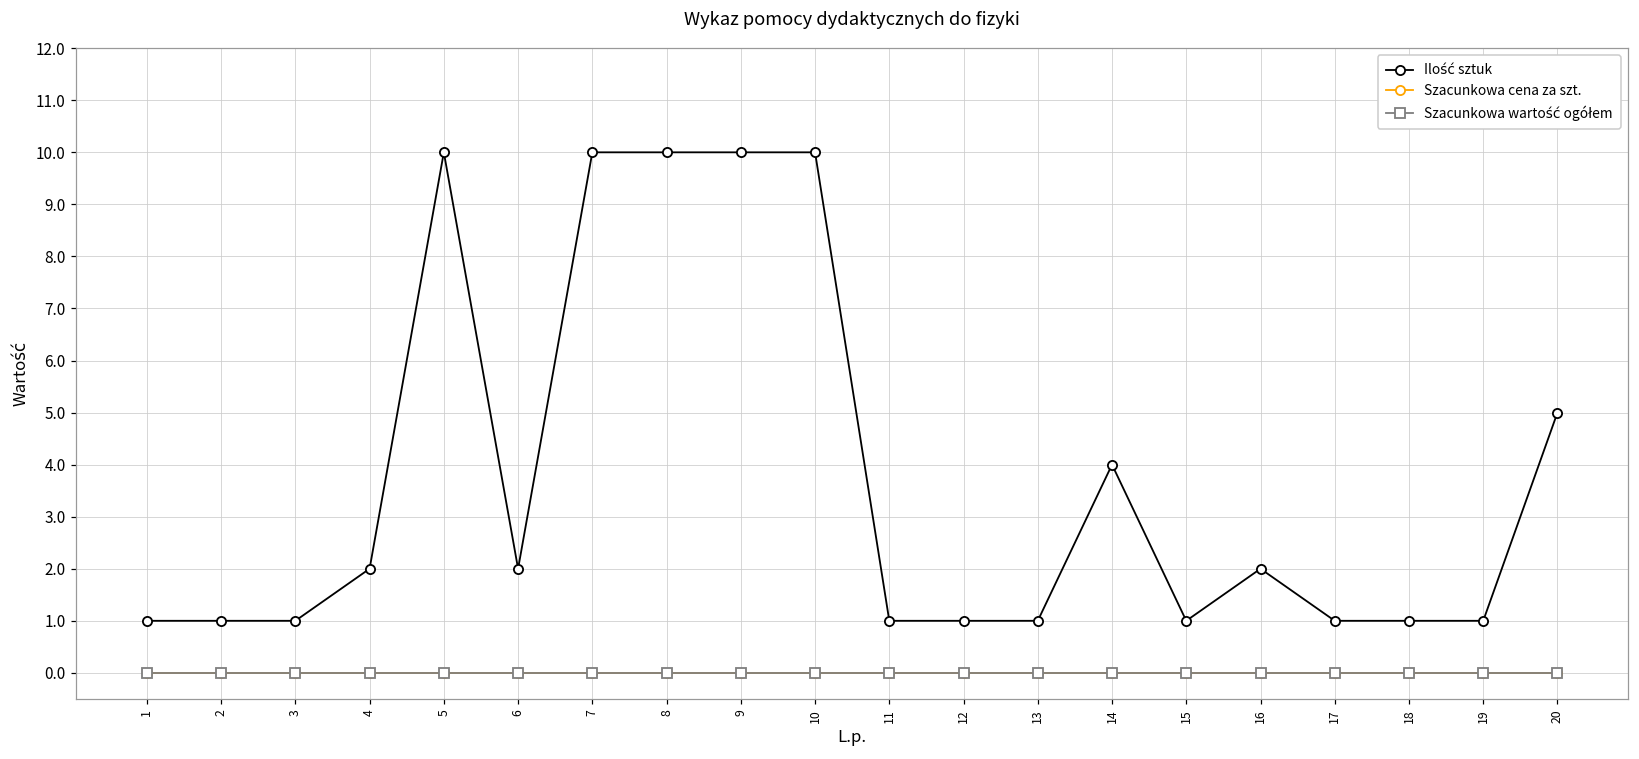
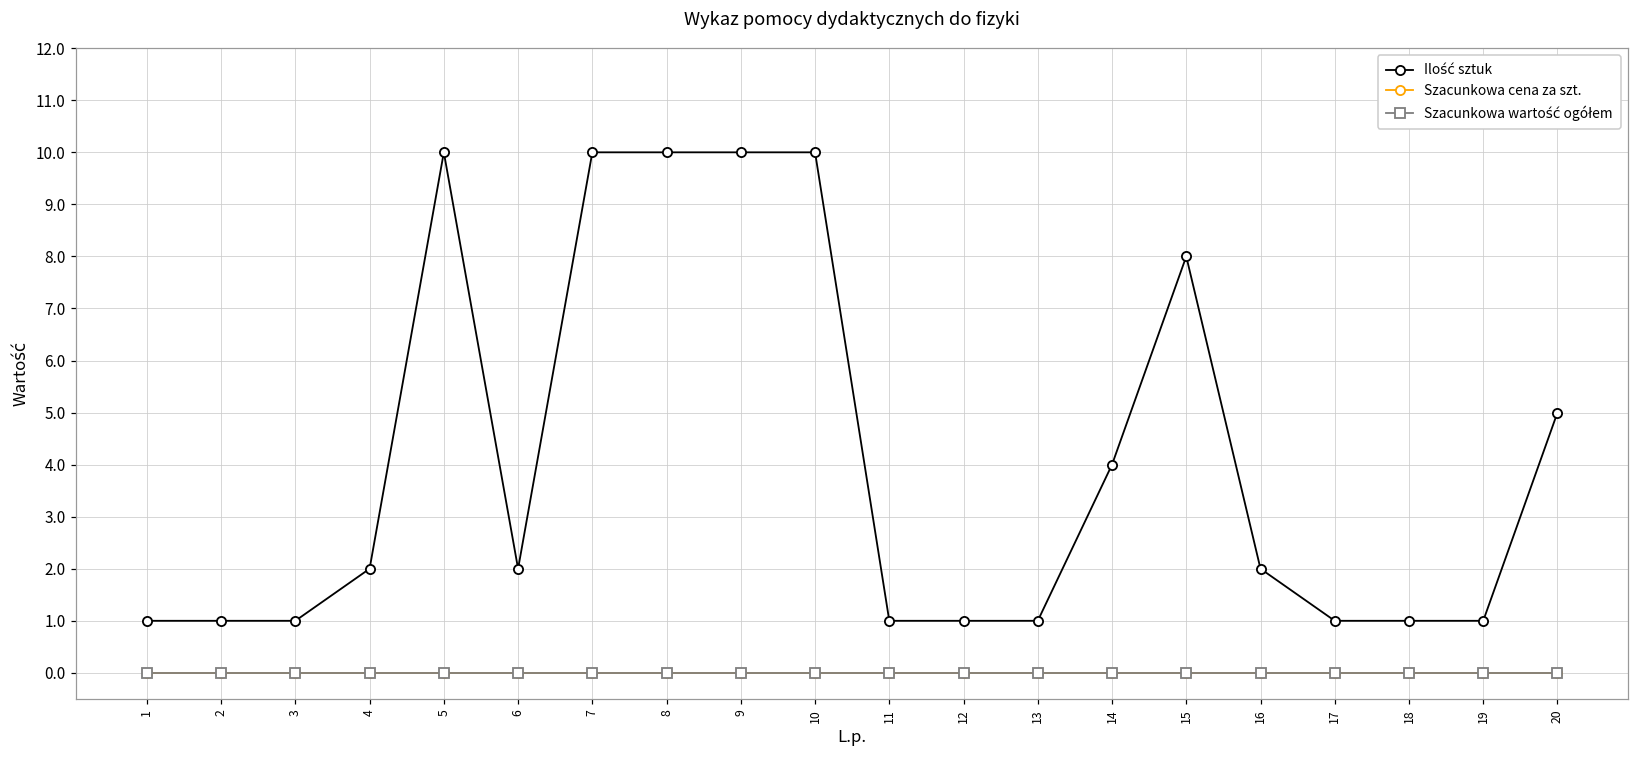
Ilość sztuk, 15: 1 -> 8
